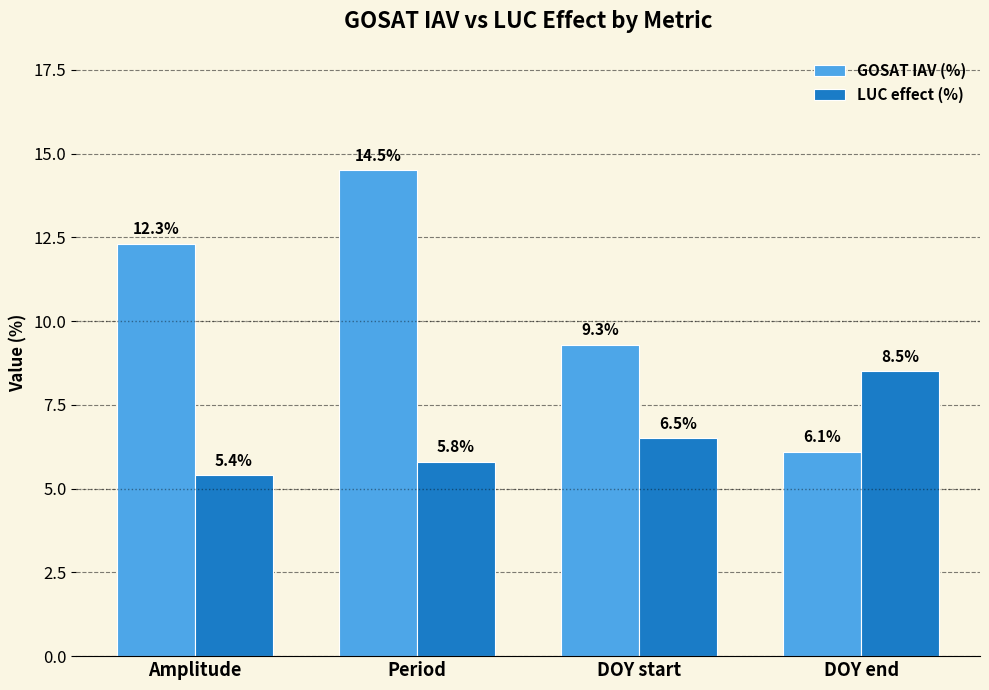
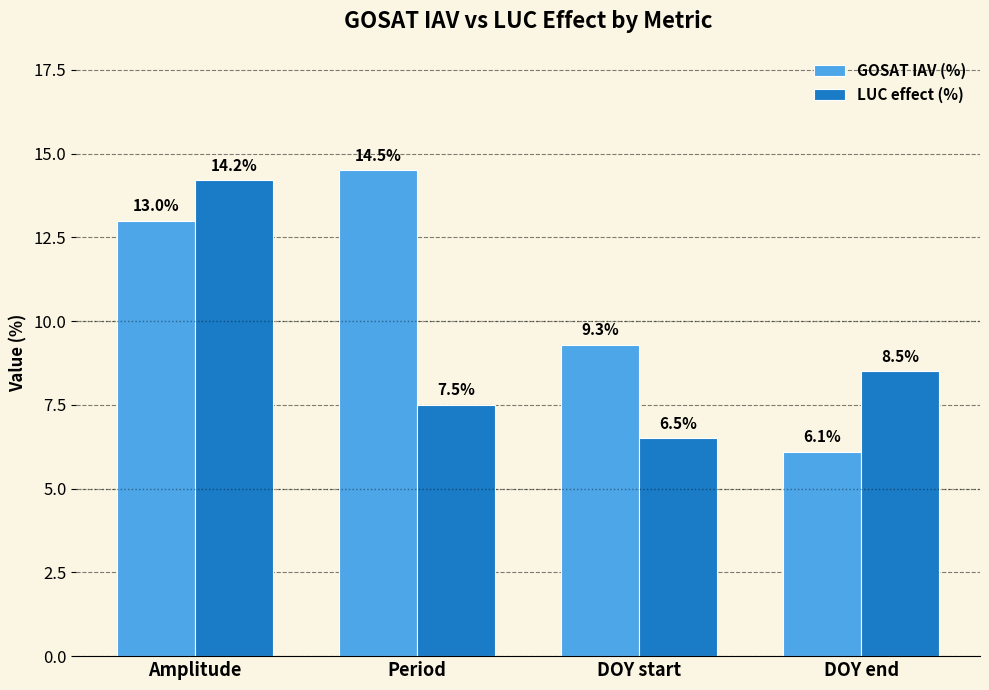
GOSAT IAV (%), Amplitude: 12.3% -> 13.0%
LUC effect (%), Amplitude: 5.4% -> 14.2%
LUC effect (%), Period: 5.8% -> 7.5%
